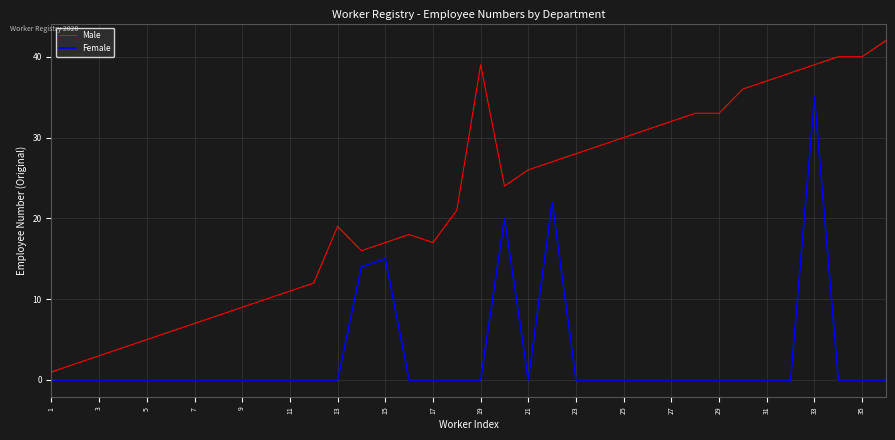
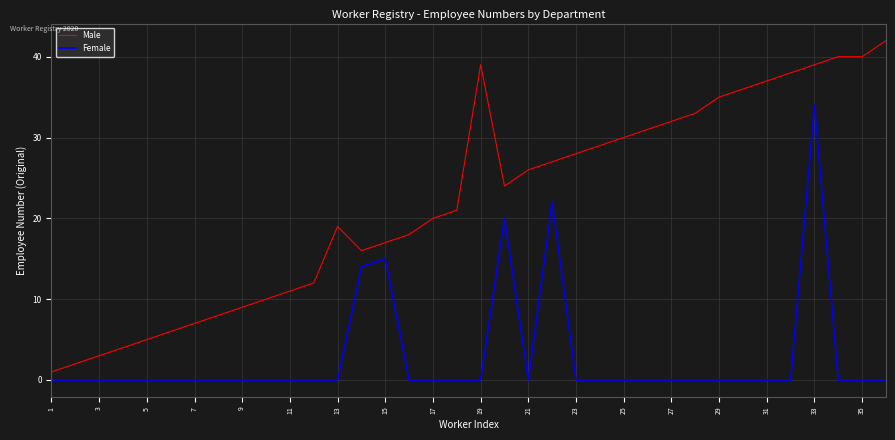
Male, 17: 17 -> 20
Male, 29: 33 -> 35
Female, 33: 35 -> 34
